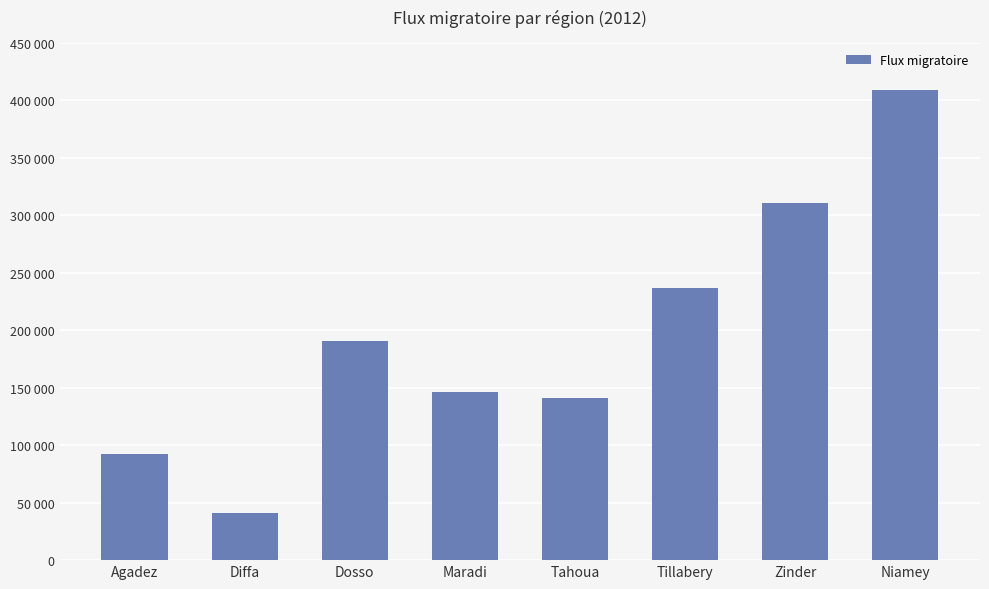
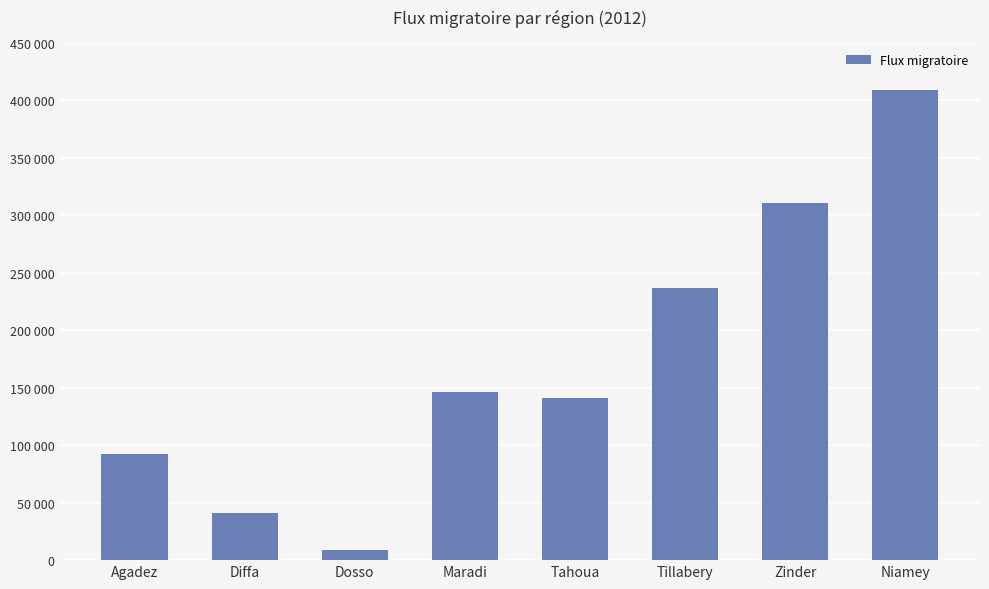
Dosso: 191000 -> 8000
